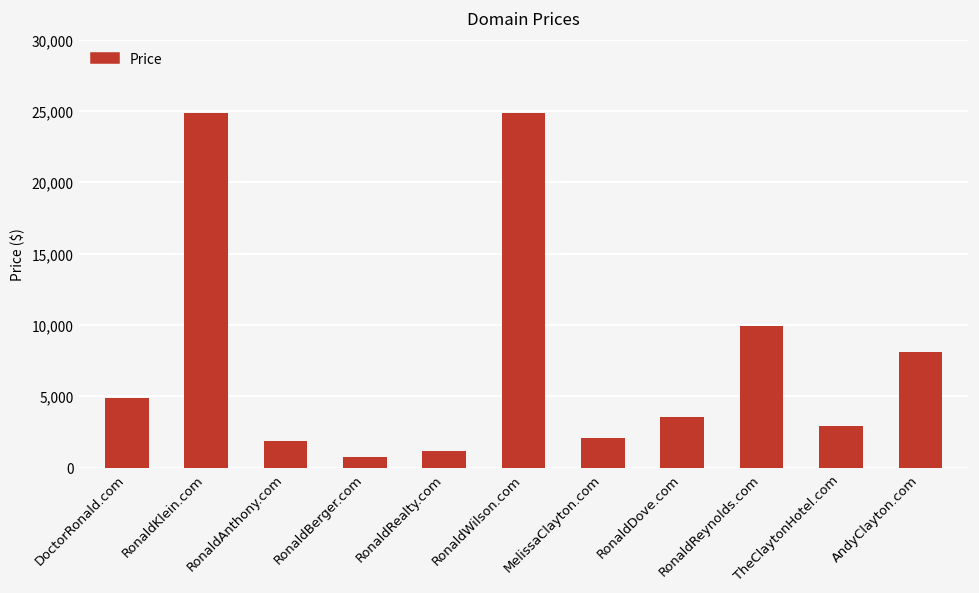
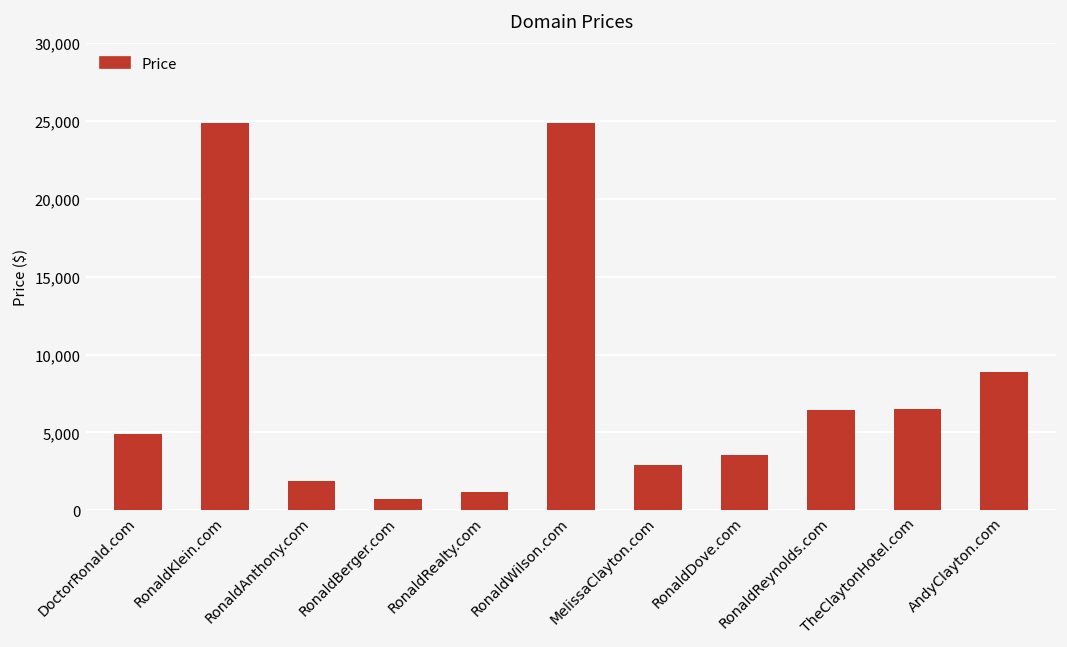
MelissaClayton.com: 2,100 -> 2,900
RonaldReynolds.com: 9,900 -> 6,400
TheClaytonHotel.com: 2,900 -> 6,500
AndyClayton.com: 8,100 -> 8,900
